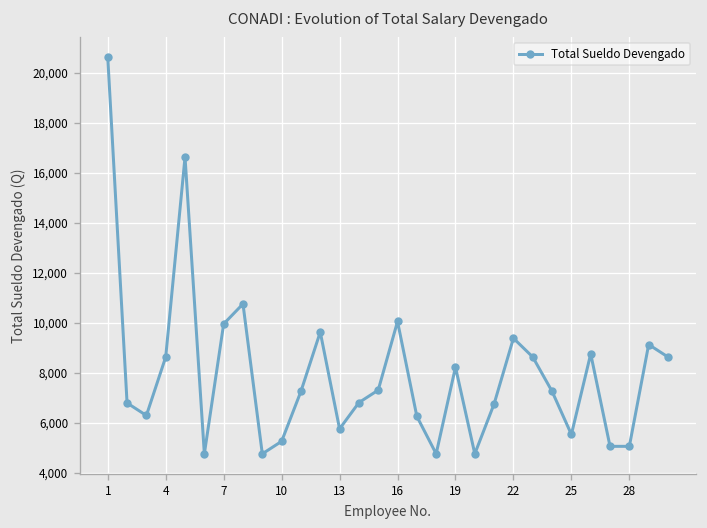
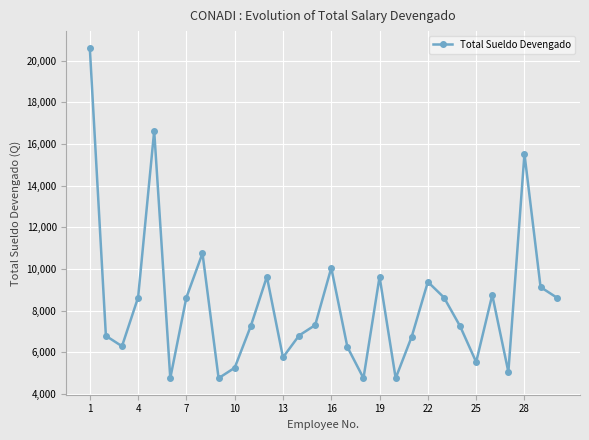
7: 9,900 -> 8,600
19: 8,200 -> 9,600
28: 5,100 -> 15,500
